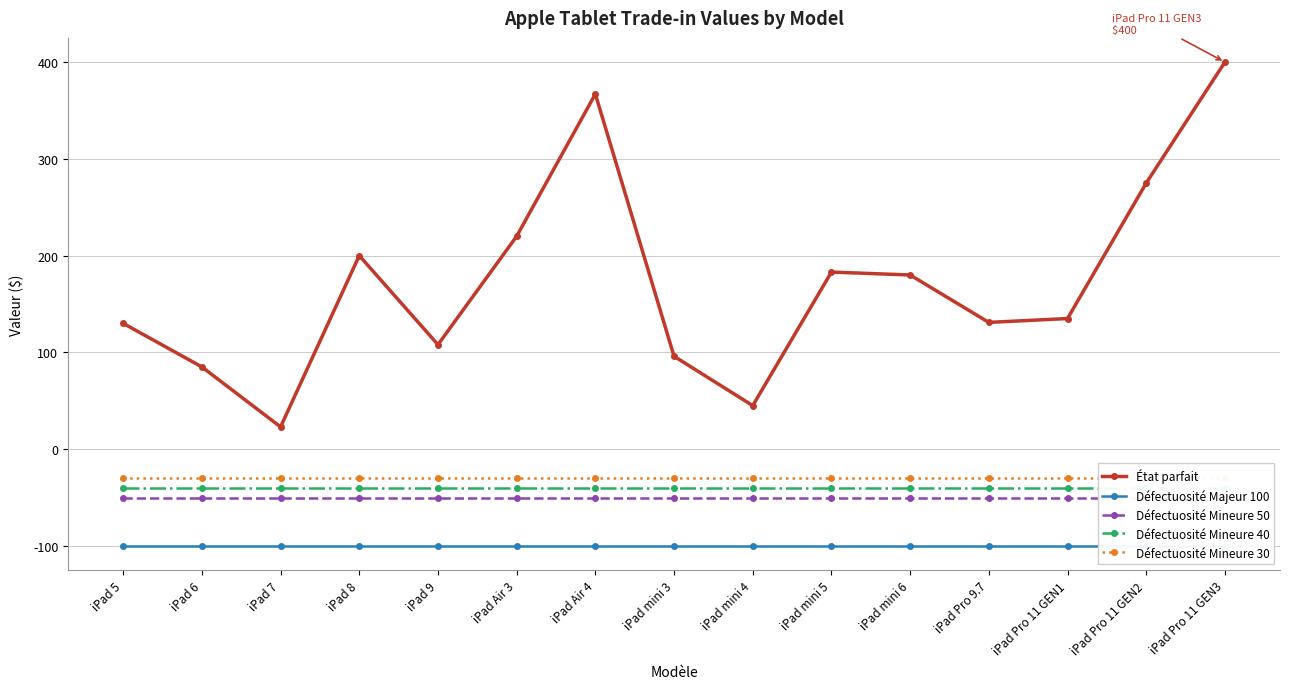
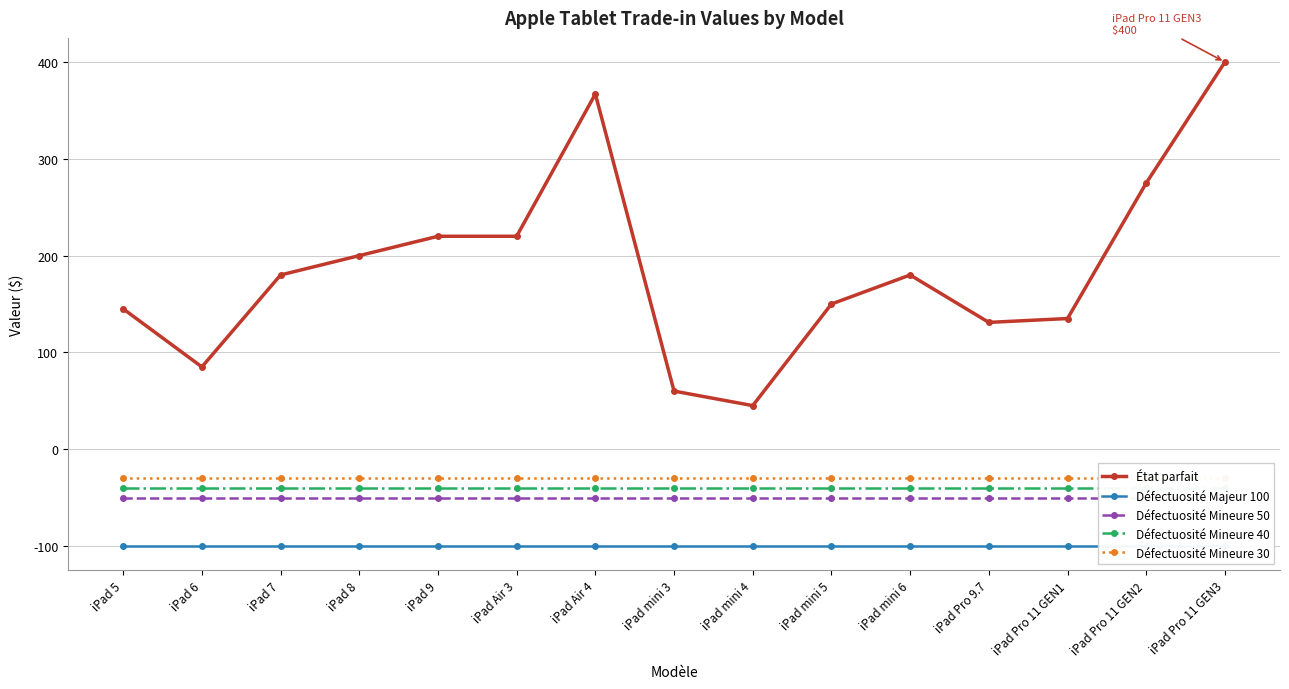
État parfait, iPad 5: 130 -> 150
État parfait, iPad 7: 20 -> 180
État parfait, iPad 9: 110 -> 220
État parfait, iPad mini 3: 100 -> 60
État parfait, iPad mini 5: 180 -> 150
